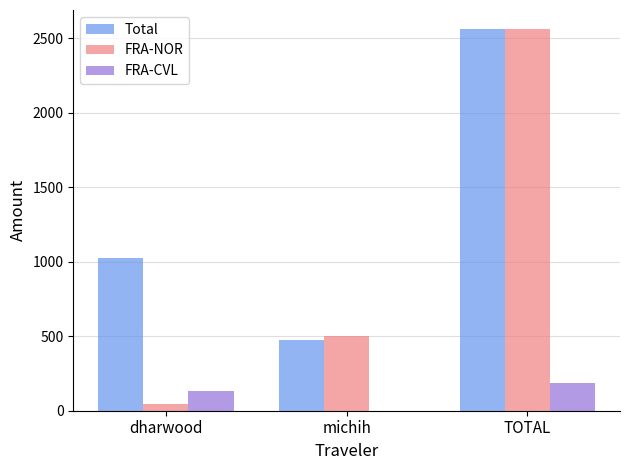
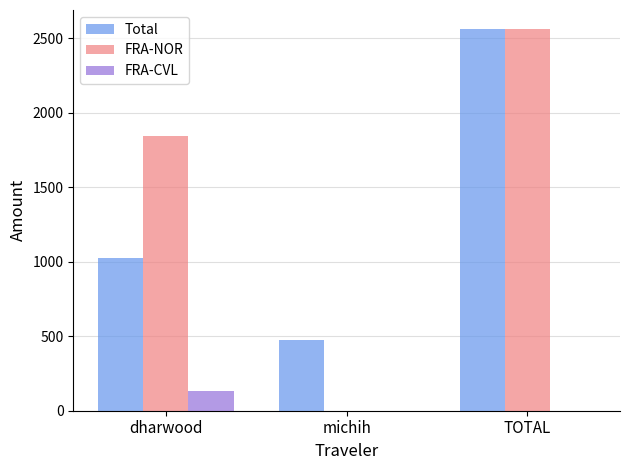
FRA-NOR, dharwood: 50 -> 1840
FRA-NOR, michih: 500 -> 0
FRA-CVL, TOTAL: 180 -> 0
